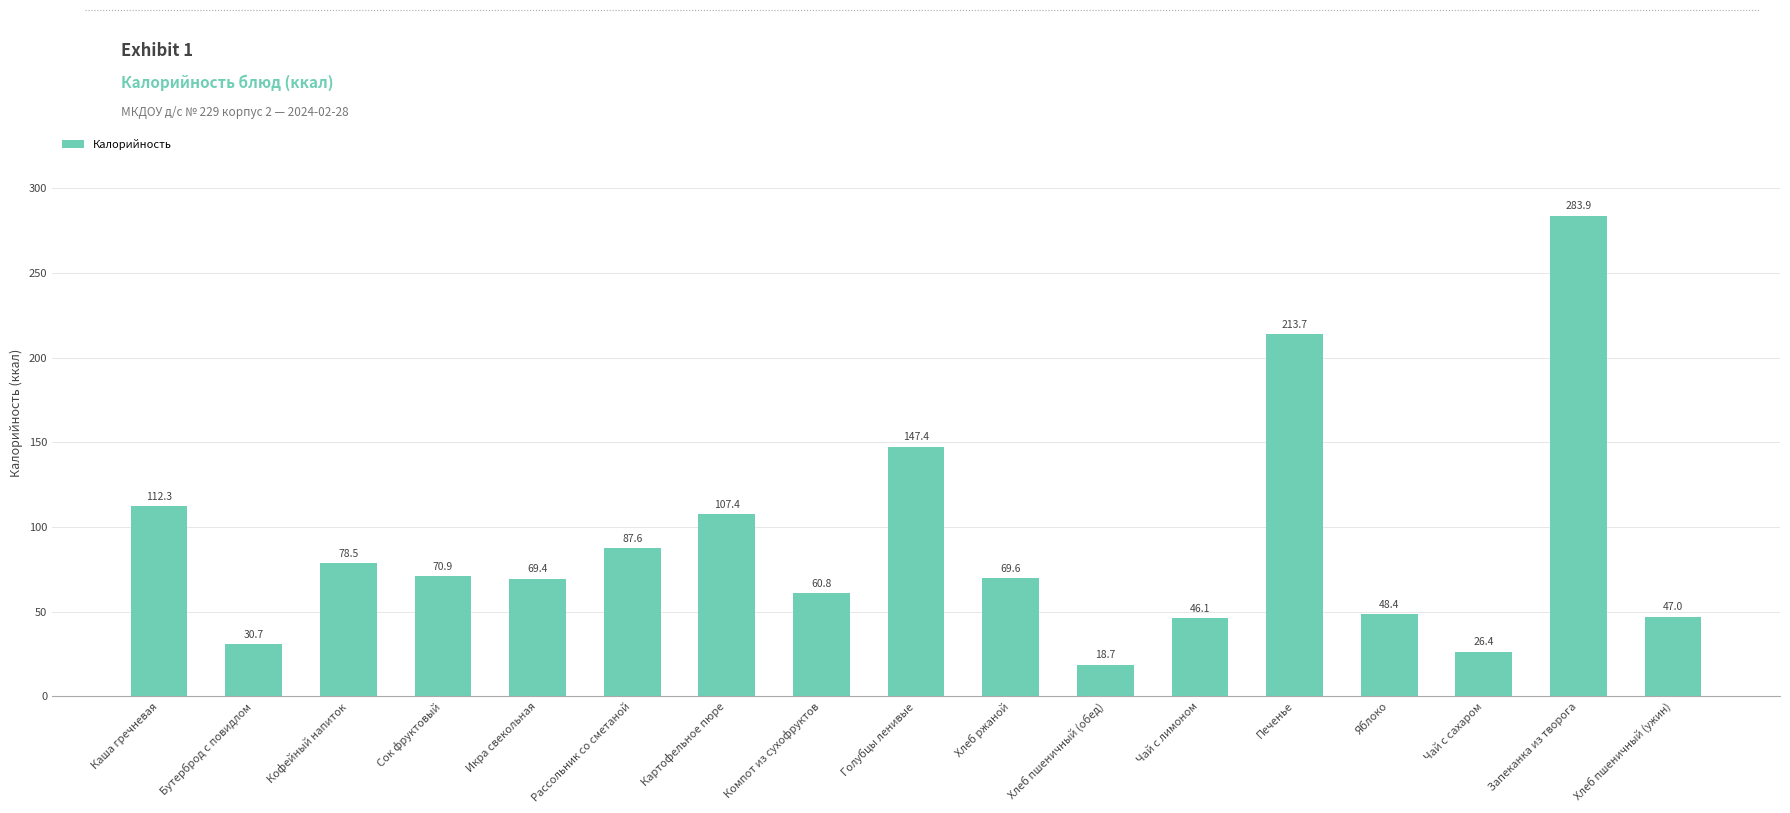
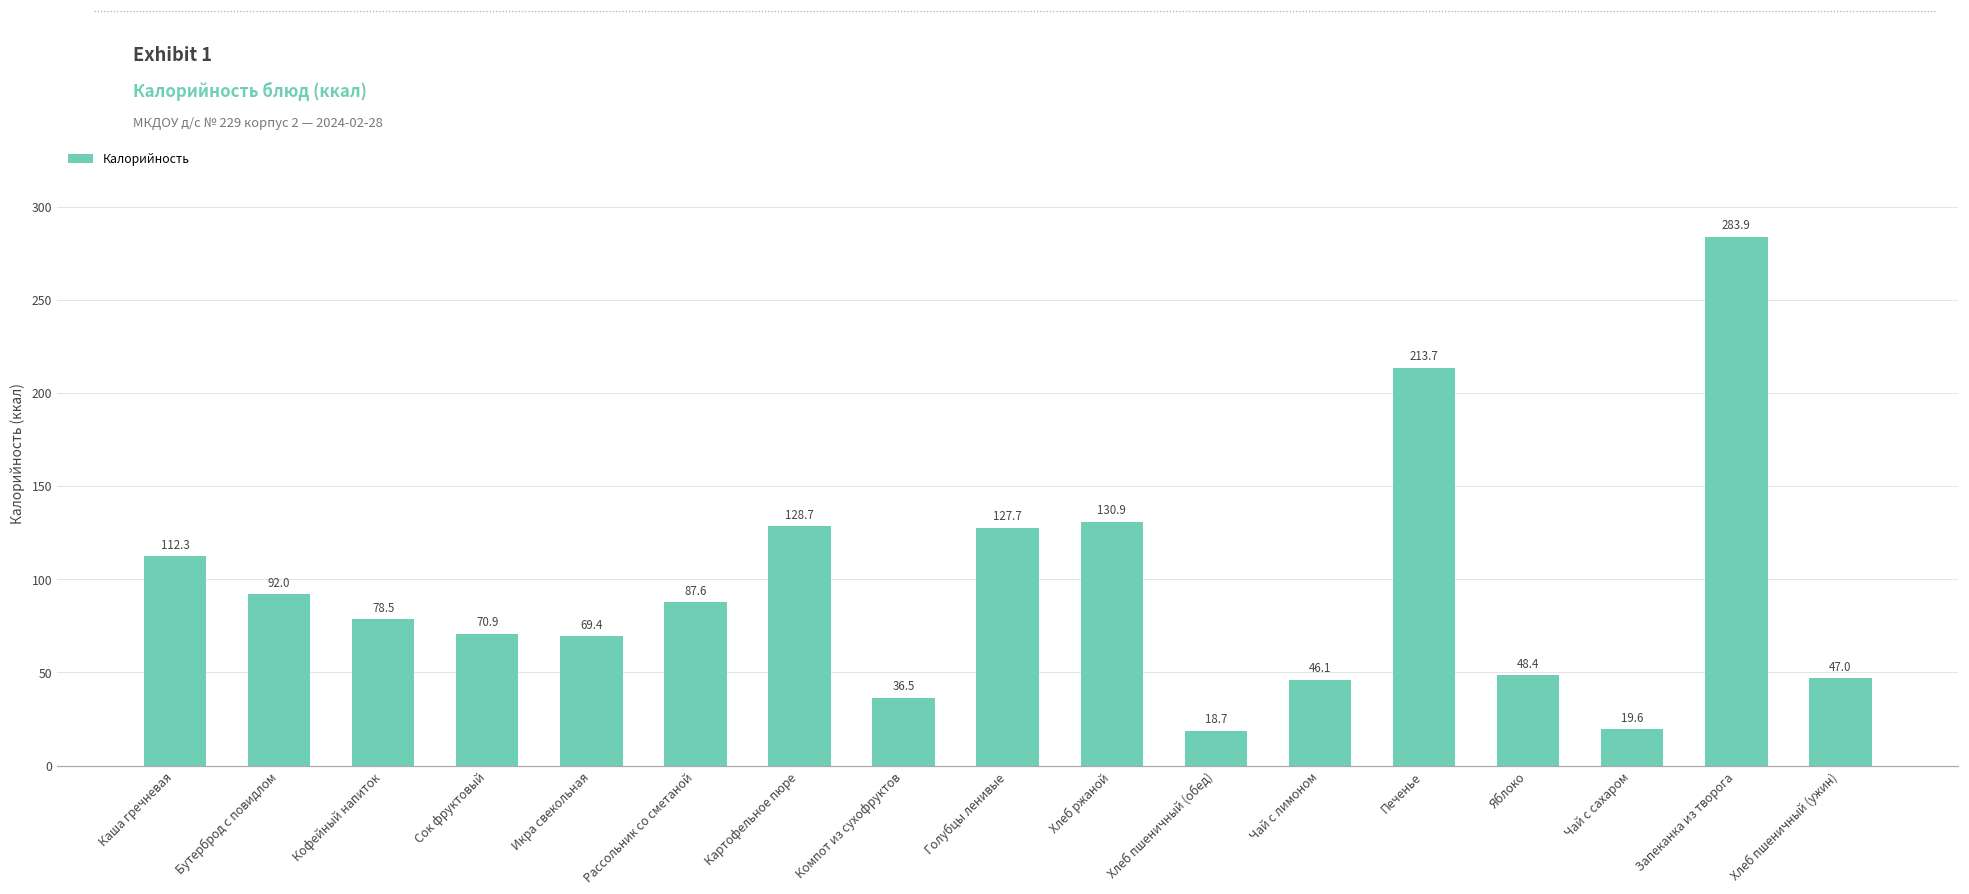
Бутерброд с повидлом: 30.7 -> 92.0
Картофельное пюре: 107.4 -> 128.7
Компот из сухофруктов: 60.8 -> 36.5
Голубцы ленивые: 147.4 -> 127.7
Хлеб ржаной: 69.6 -> 130.9
Чай с сахаром: 26.4 -> 19.6
